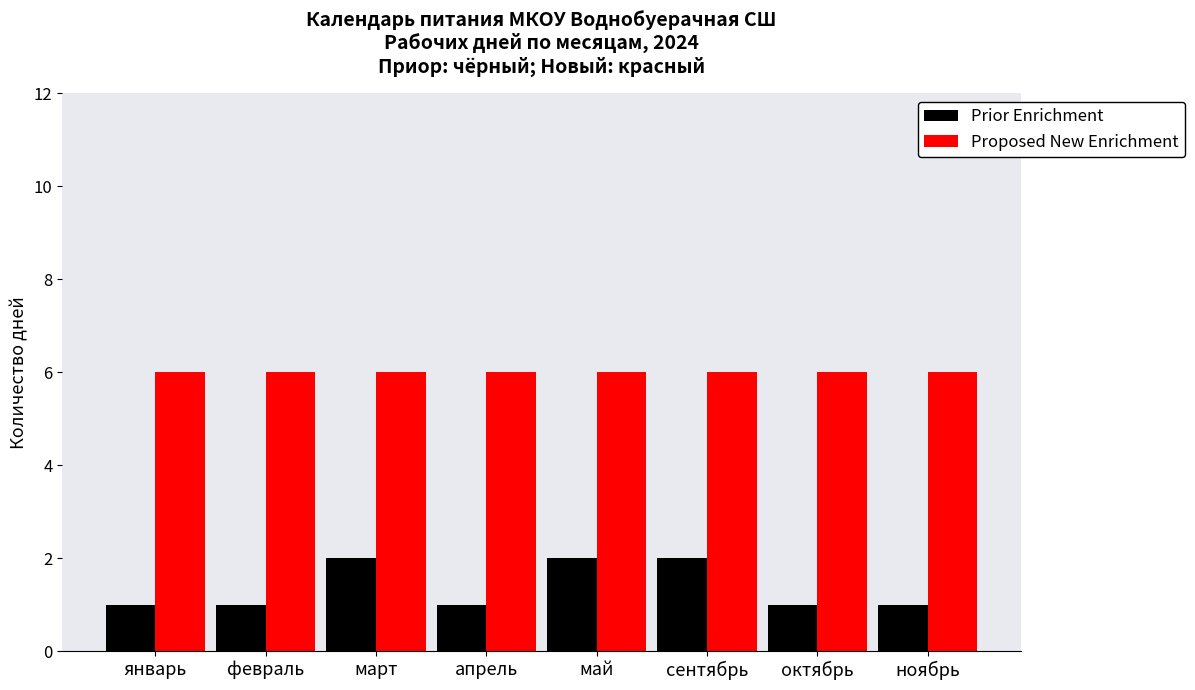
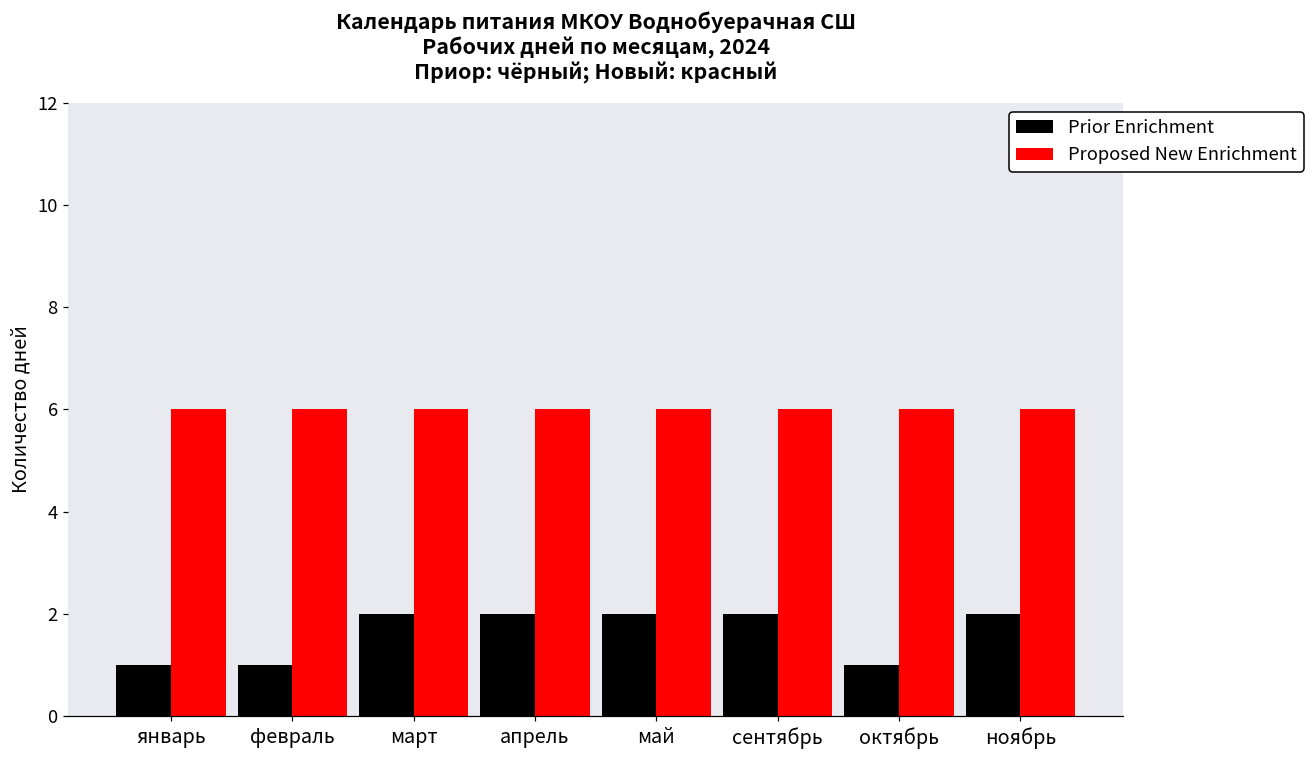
Prior Enrichment, апрель: 1 -> 2
Prior Enrichment, ноябрь: 1 -> 2
